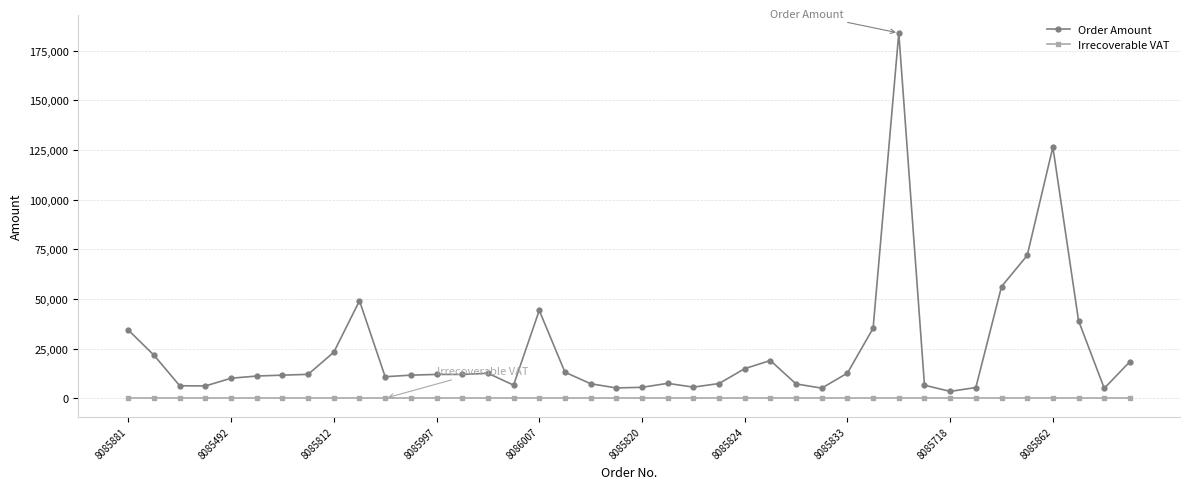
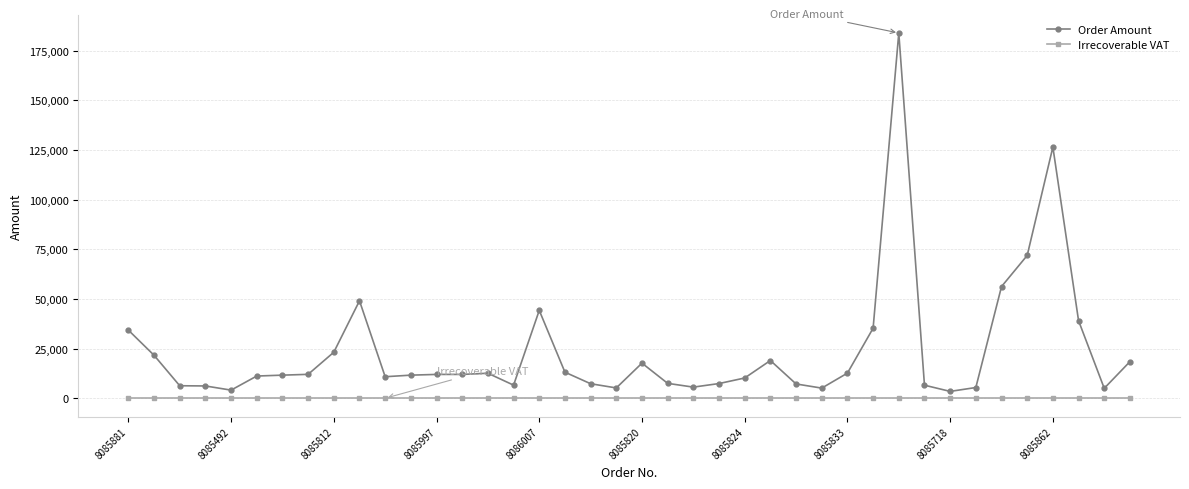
Order Amount, 8085492: 10,000 -> 4,000
Order Amount, 8085820: 6,000 -> 18,000
Order Amount, 8085824: 15,000 -> 10,000
